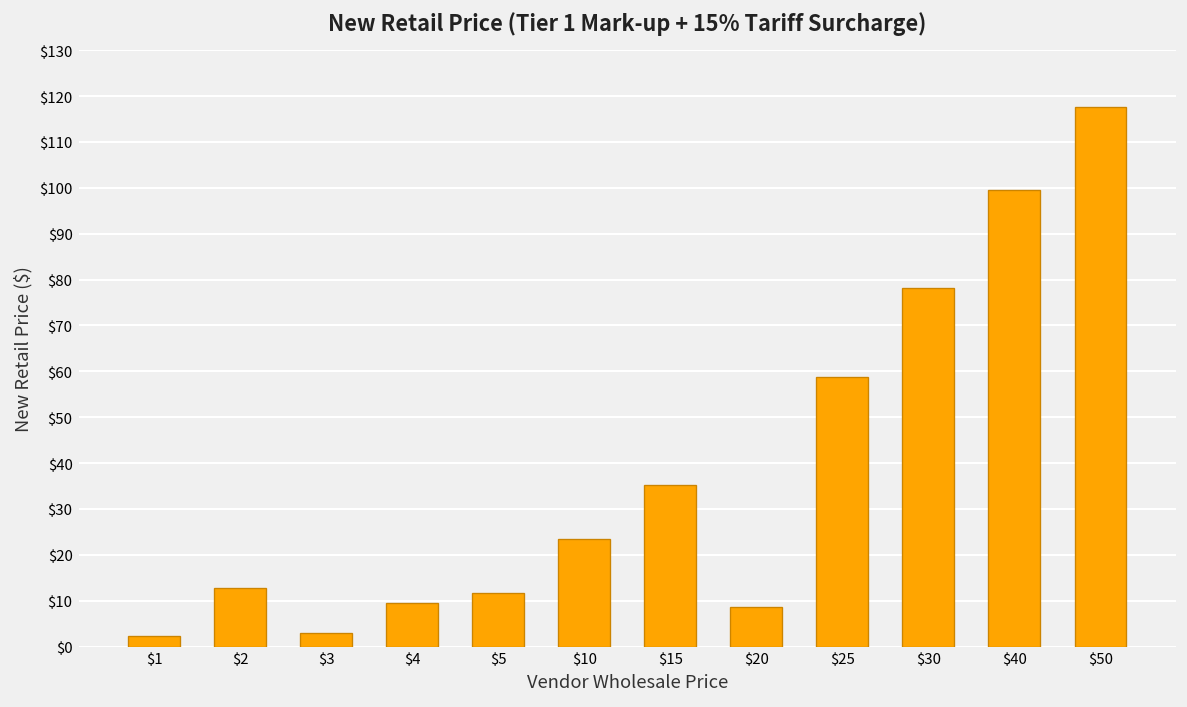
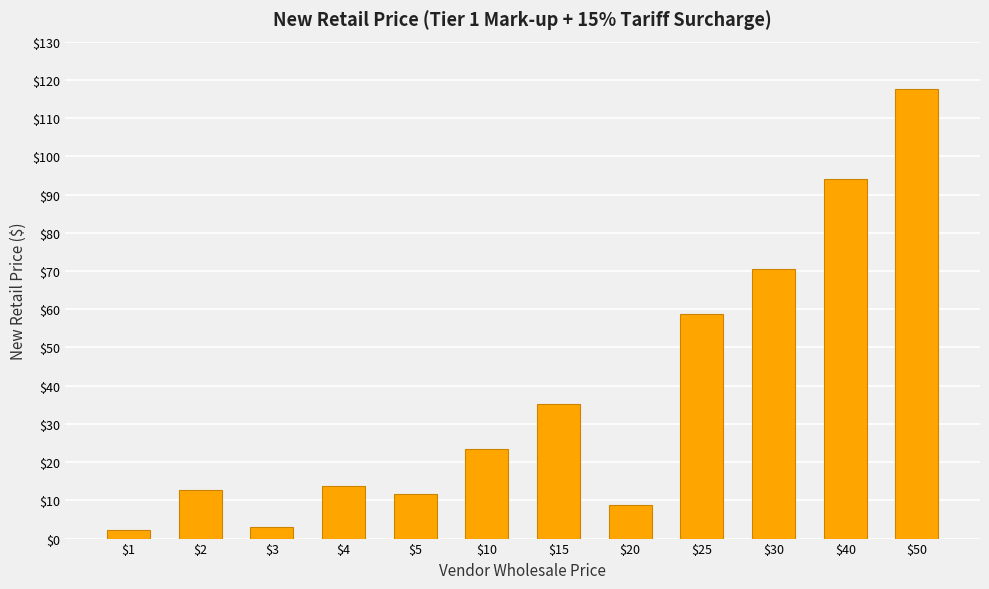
$4: $9 -> $14
$30: $78 -> $71
$40: $100 -> $94
